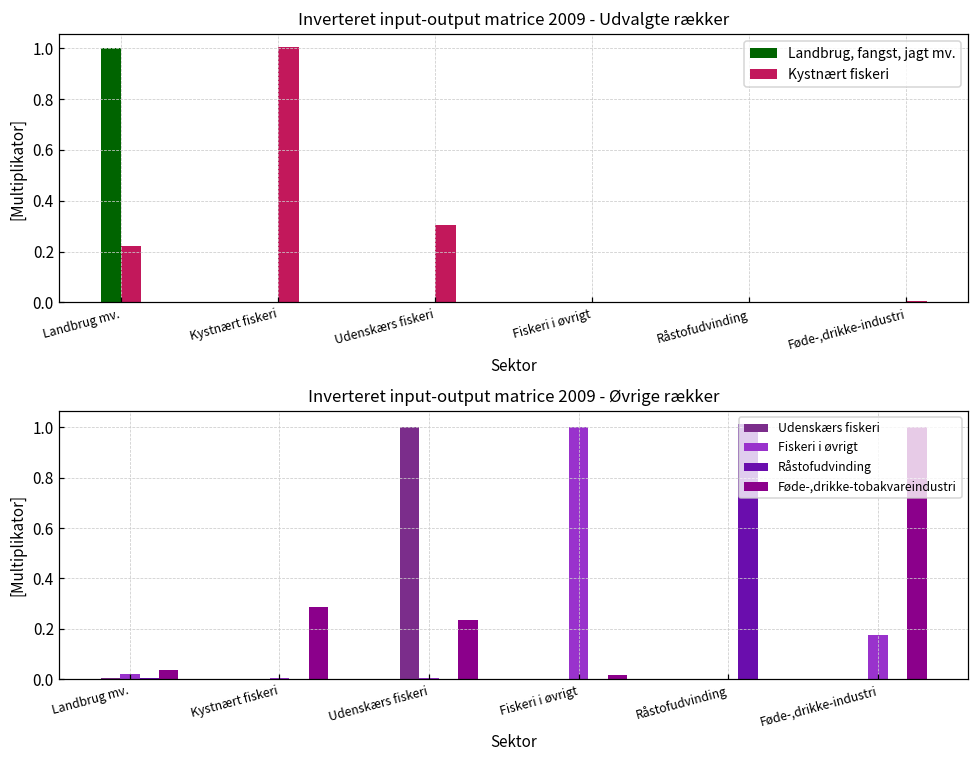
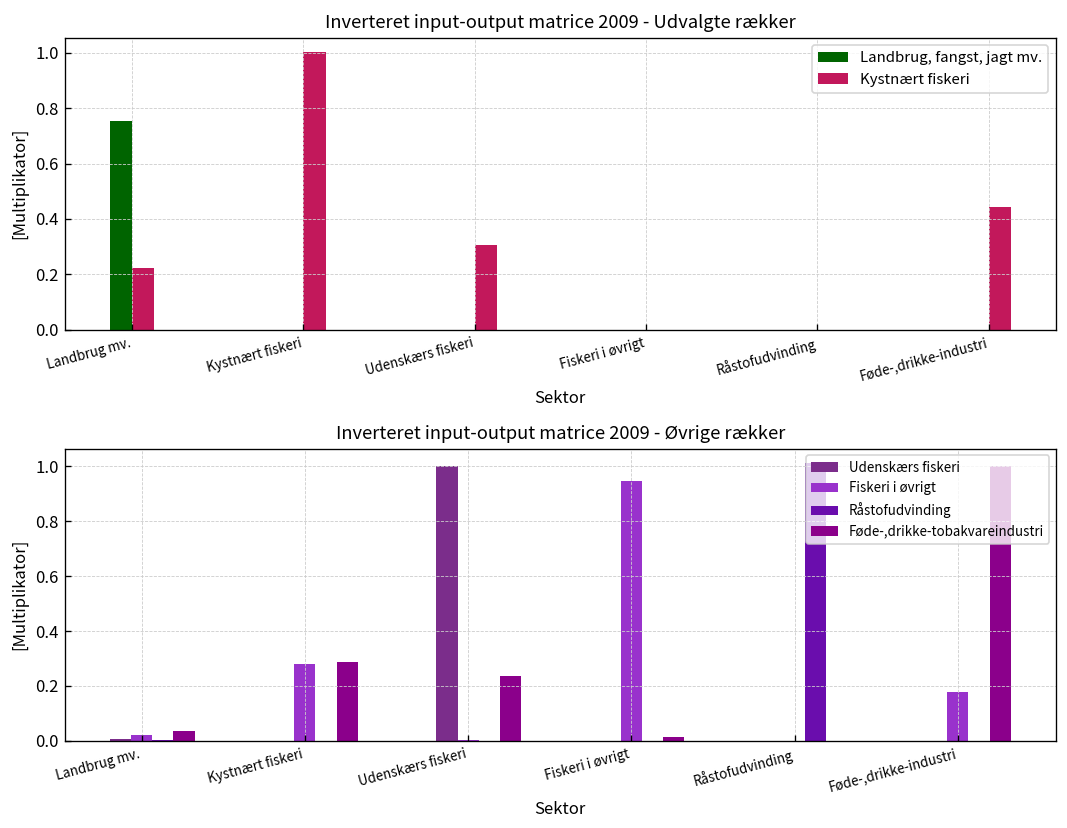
Inverteret input-output matrice 2009 - Udvalgte rækker, Landbrug, fangst, jagt mv., Landbrug mv.: 1.00 -> 0.75
Inverteret input-output matrice 2009 - Udvalgte rækker, Kystnært fiskeri, Føde-,drikke-industri: 0.01 -> 0.44
Inverteret input-output matrice 2009 - Øvrige rækker, Fiskeri i øvrigt, Kystnært fiskeri: 0.01 -> 0.28
Inverteret input-output matrice 2009 - Øvrige rækker, Fiskeri i øvrigt, Fiskeri i øvrigt: 1.00 -> 0.95
